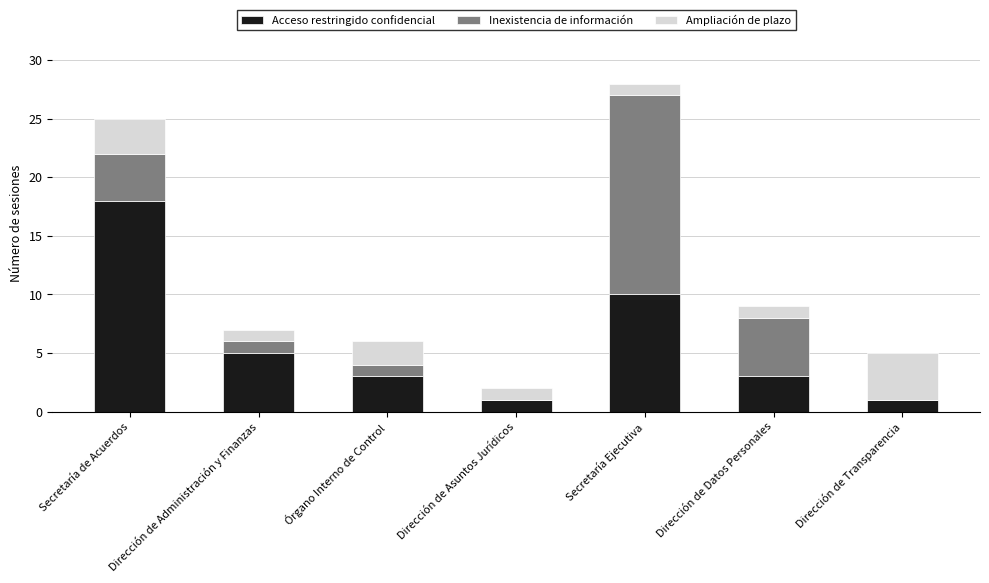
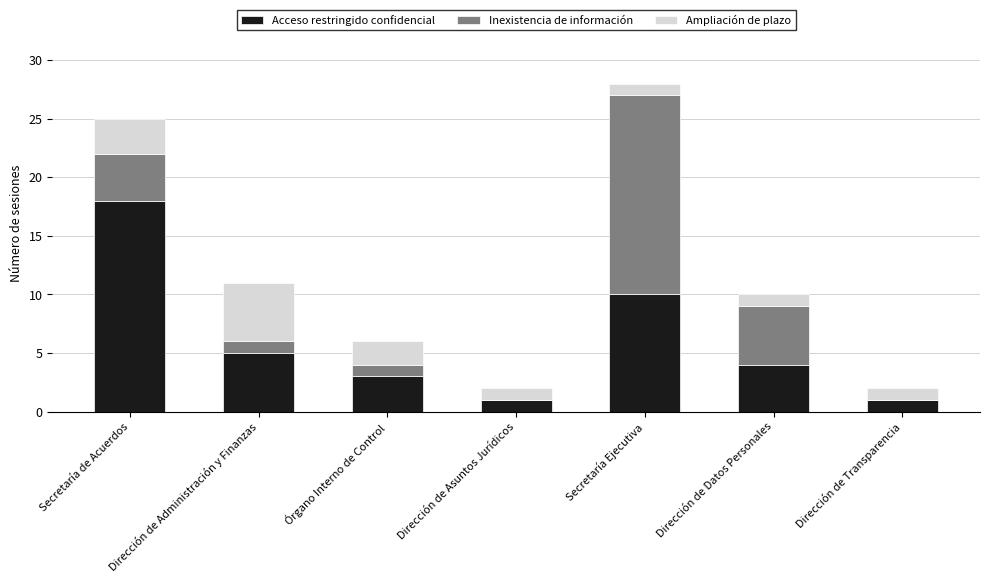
Ampliación de plazo, Dirección de Administración y Finanzas: 1 -> 5
Acceso restringido confidencial, Dirección de Datos Personales: 3 -> 4
Ampliación de plazo, Dirección de Transparencia: 4 -> 1
